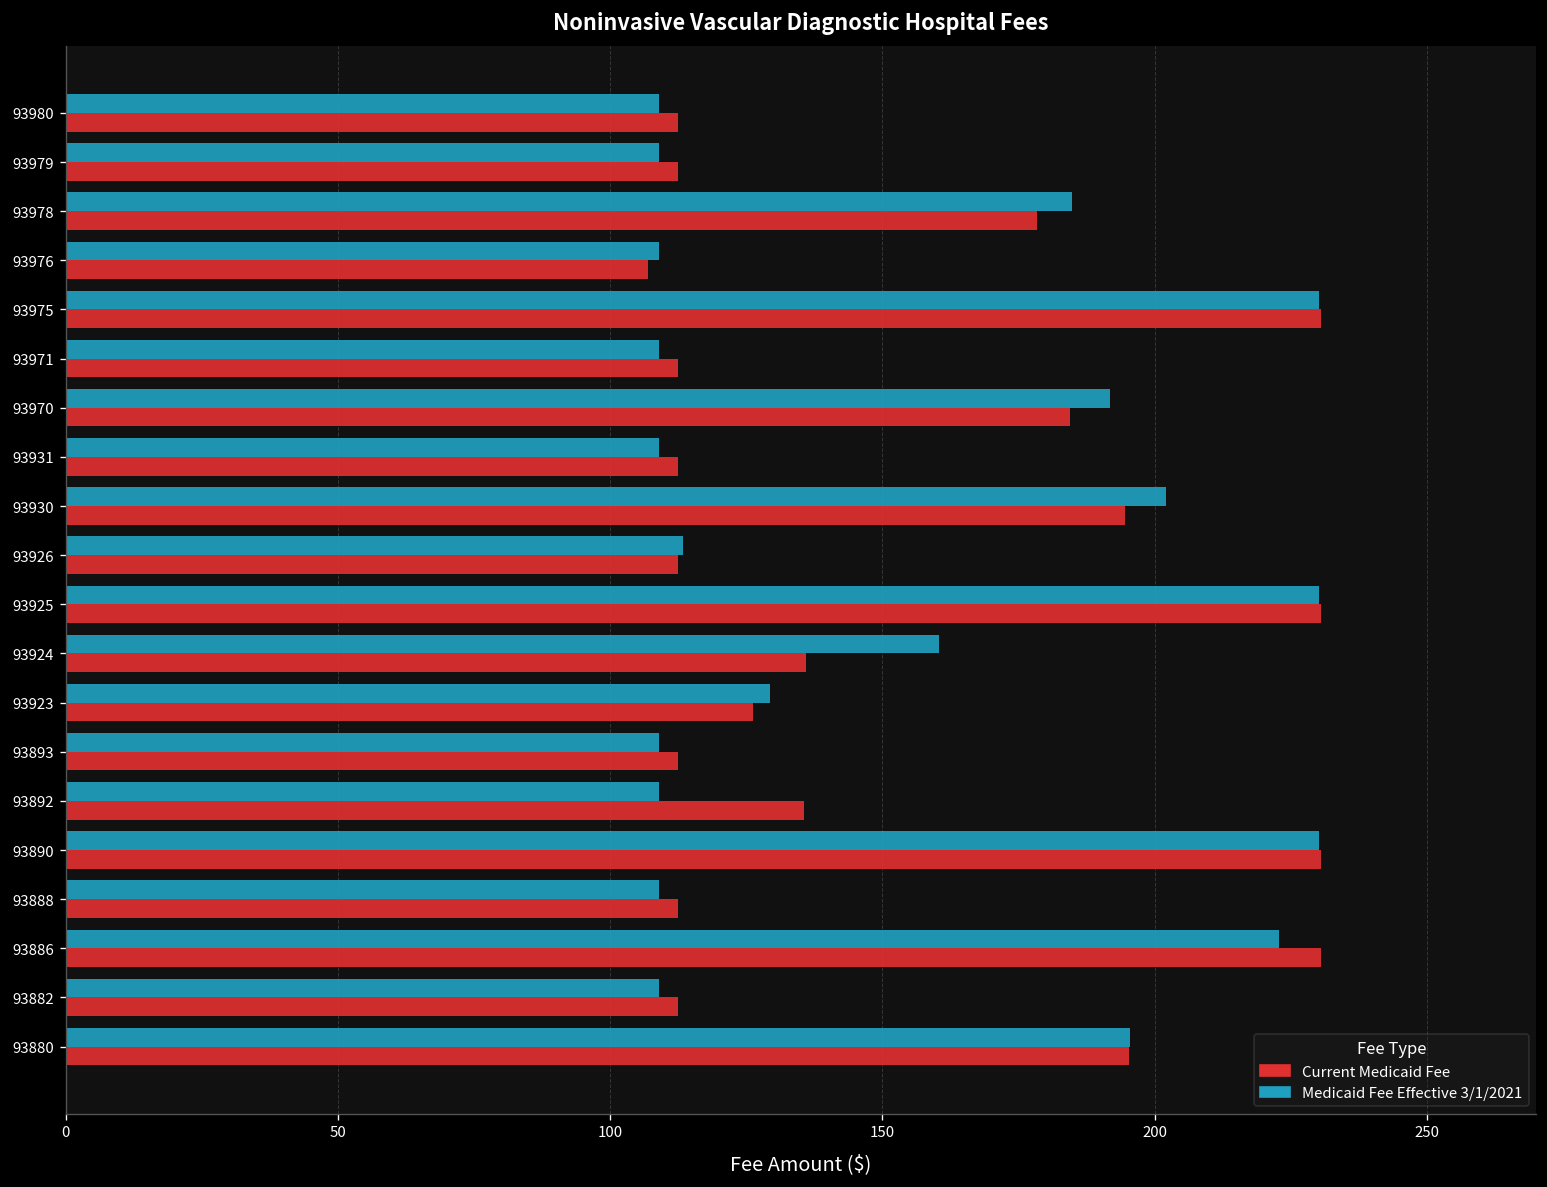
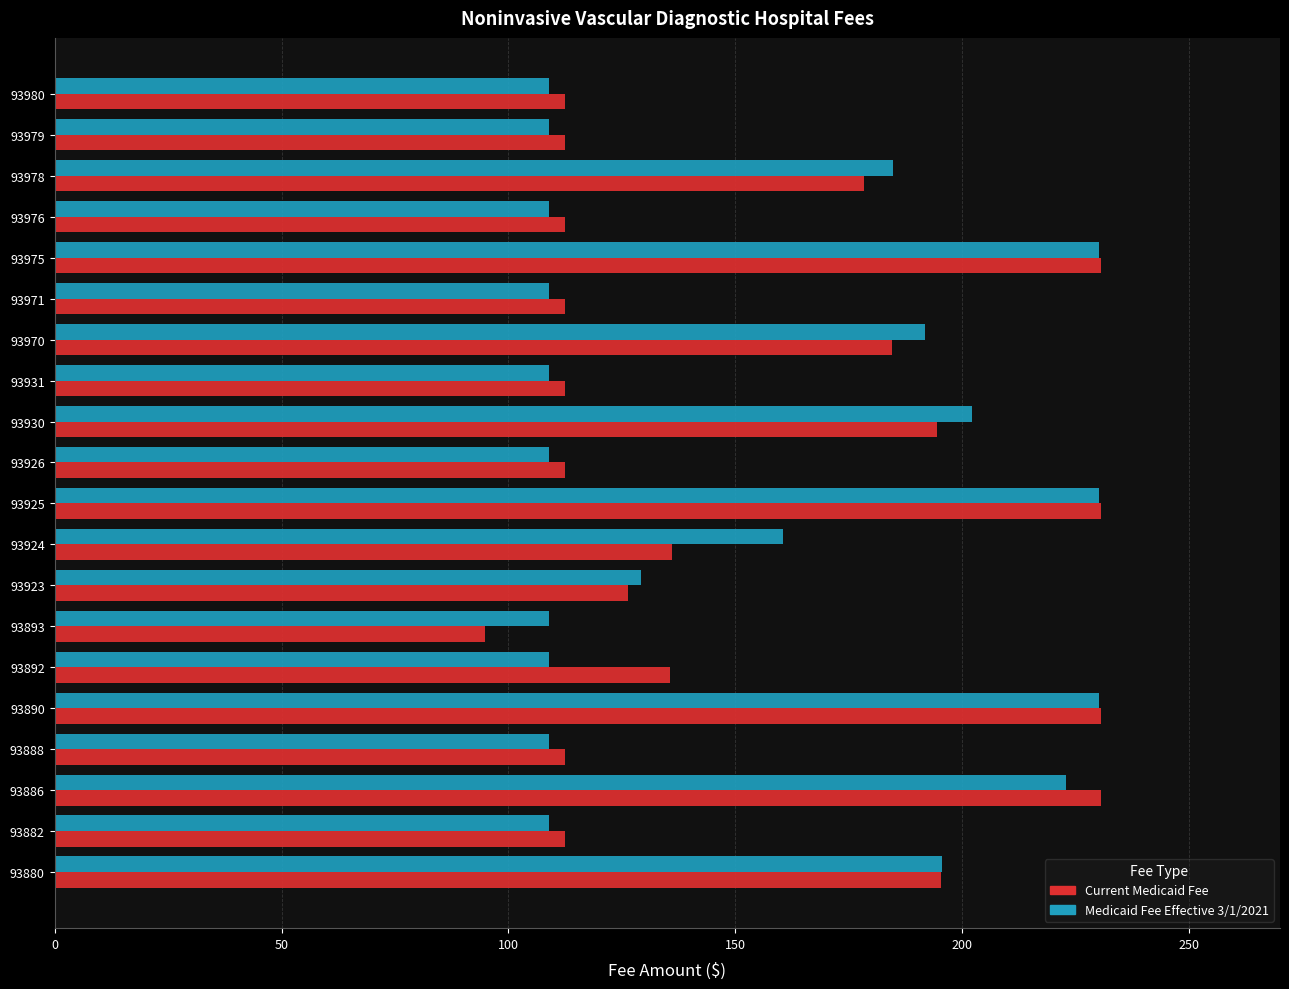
Current Medicaid Fee, 93976: 107 -> 113
Medicaid Fee Effective 3/1/2021, 93926: 113 -> 109
Current Medicaid Fee, 93893: 113 -> 95
